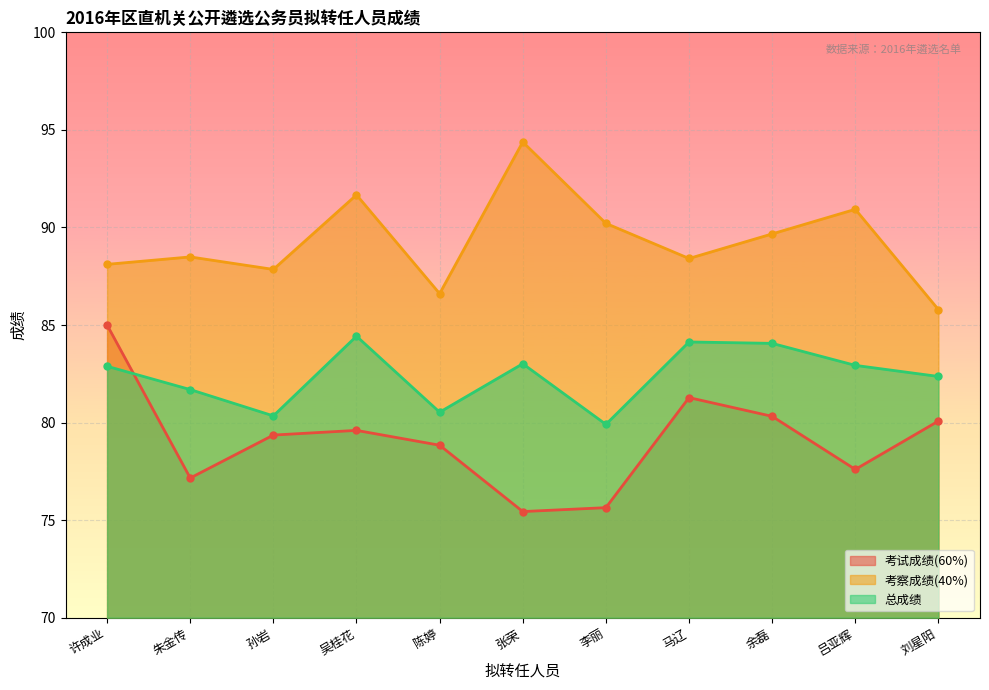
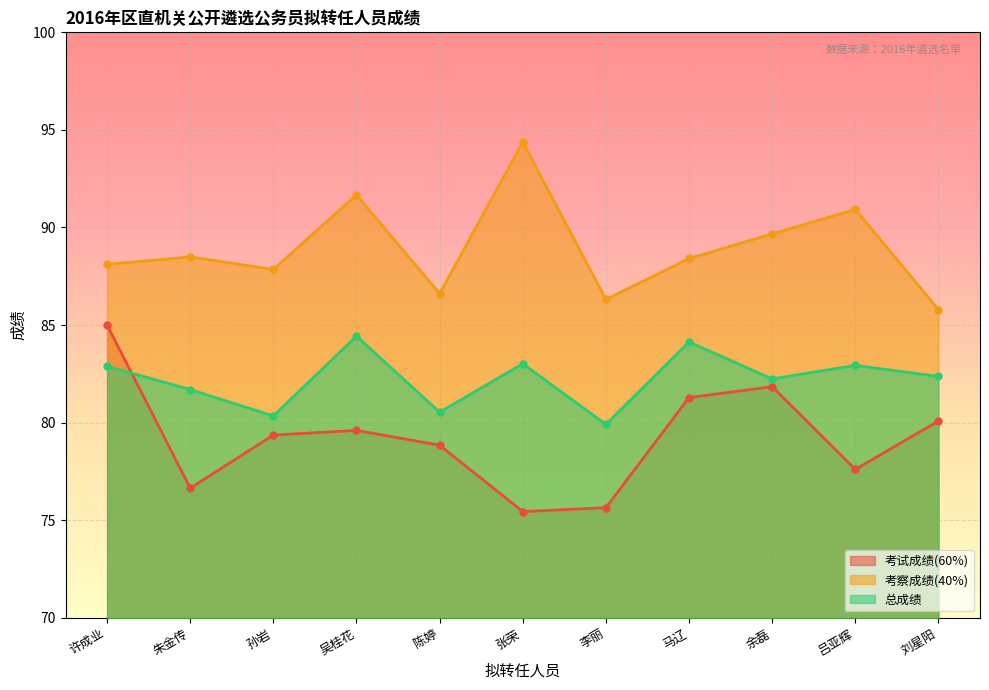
考试成绩(60%), 朱金传: 77.2 -> 76.6
考察成绩(40%), 李丽: 90.2 -> 86.3
考试成绩(60%), 余磊: 80.3 -> 81.8
总成绩, 余磊: 84.1 -> 82.2
